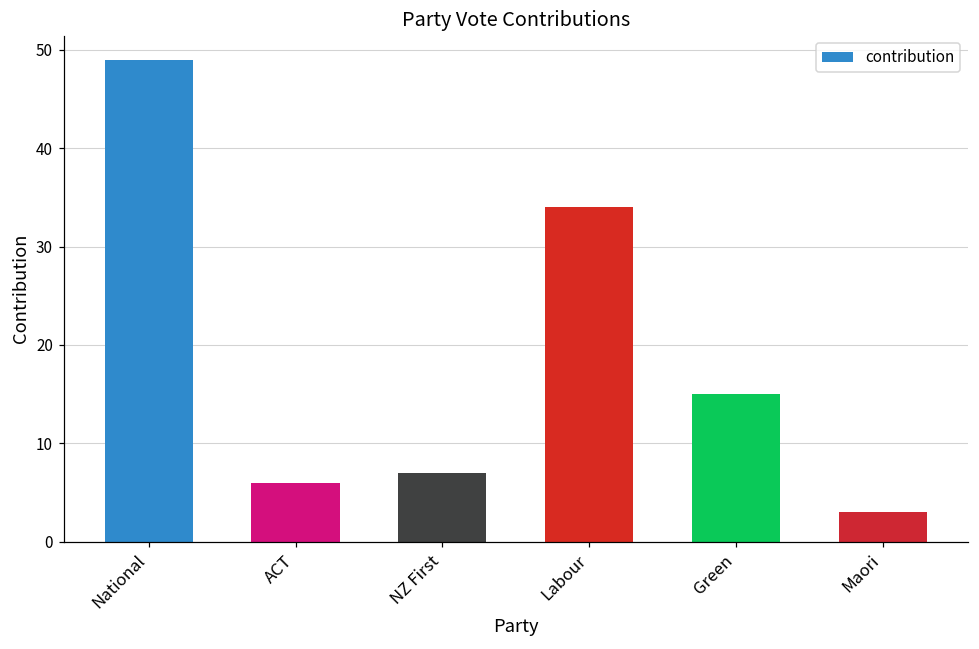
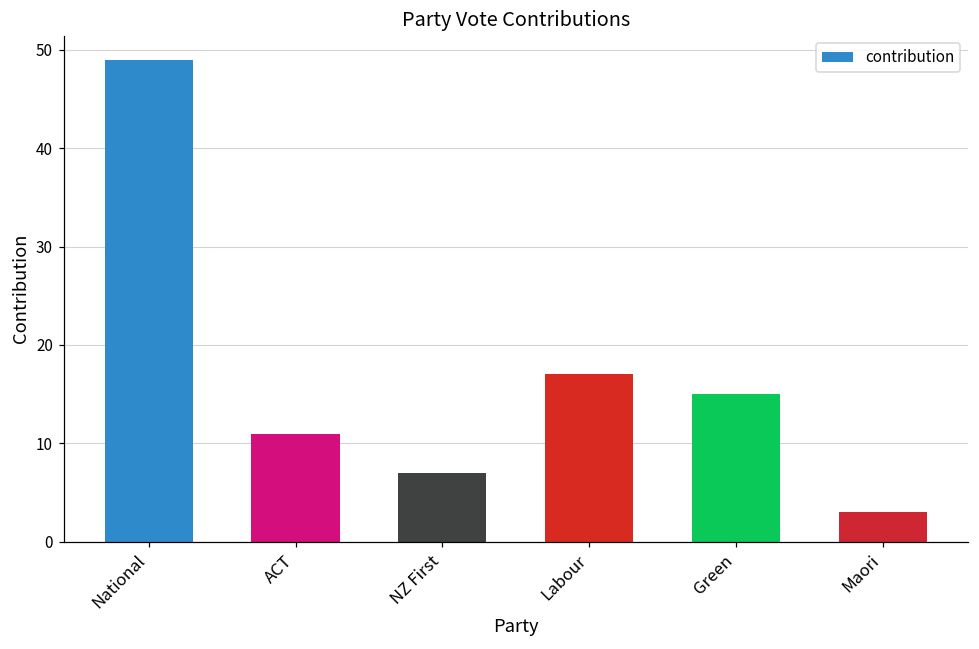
ACT: 6 -> 11
Labour: 34 -> 17
